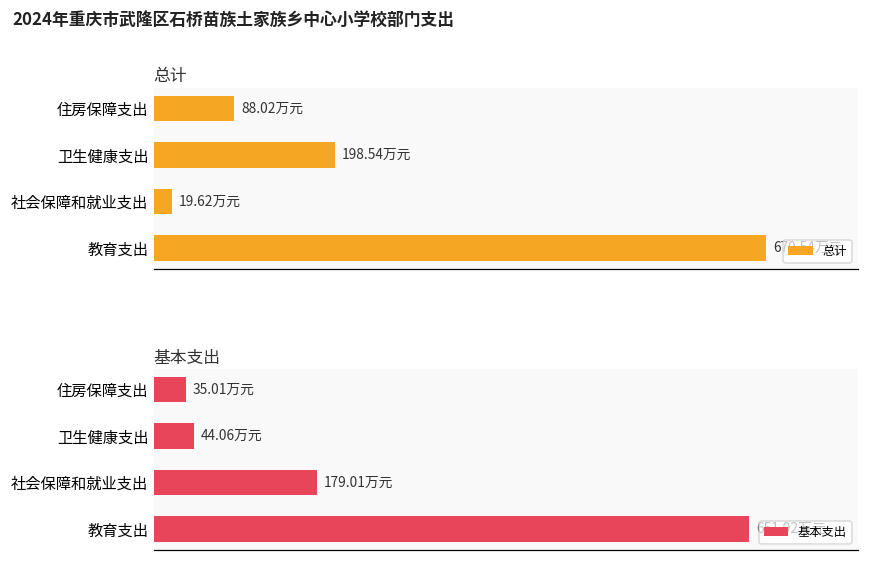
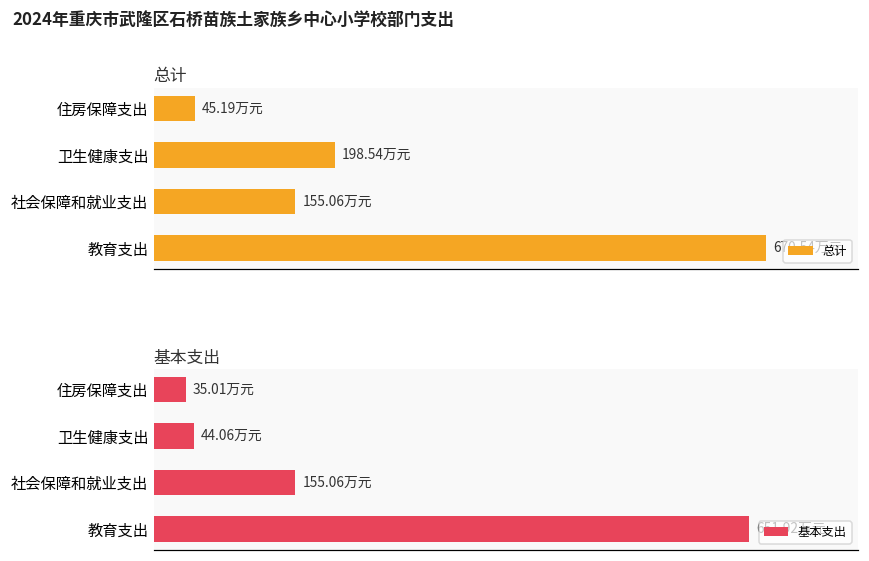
总计, 住房保障支出: 88.02 -> 45.19
总计, 社会保障和就业支出: 19.62 -> 155.06
基本支出, 社会保障和就业支出: 179.01 -> 155.06
